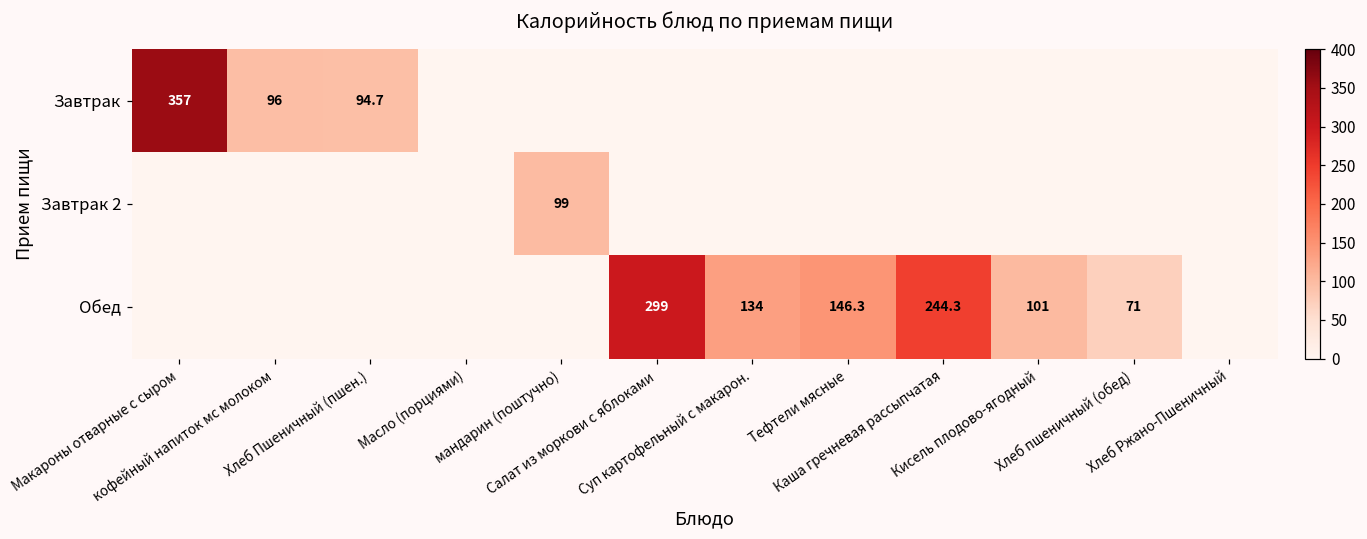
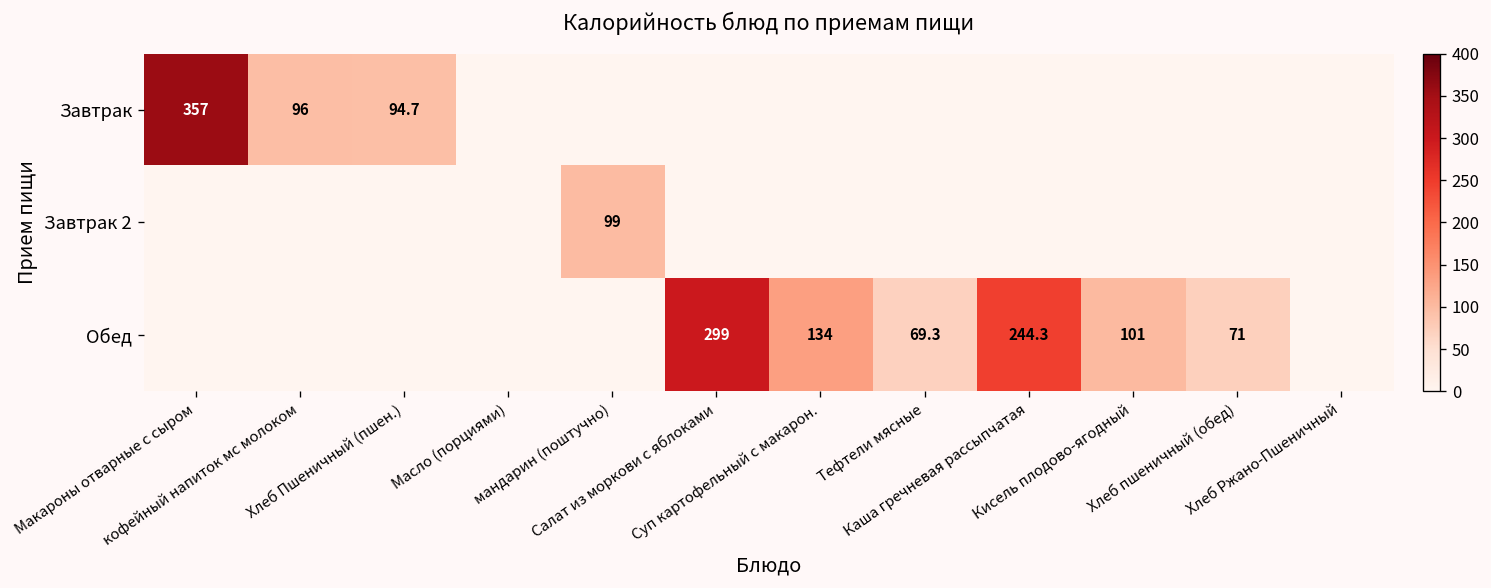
Обед, Тефтели мясные: 146.3 -> 69.3
